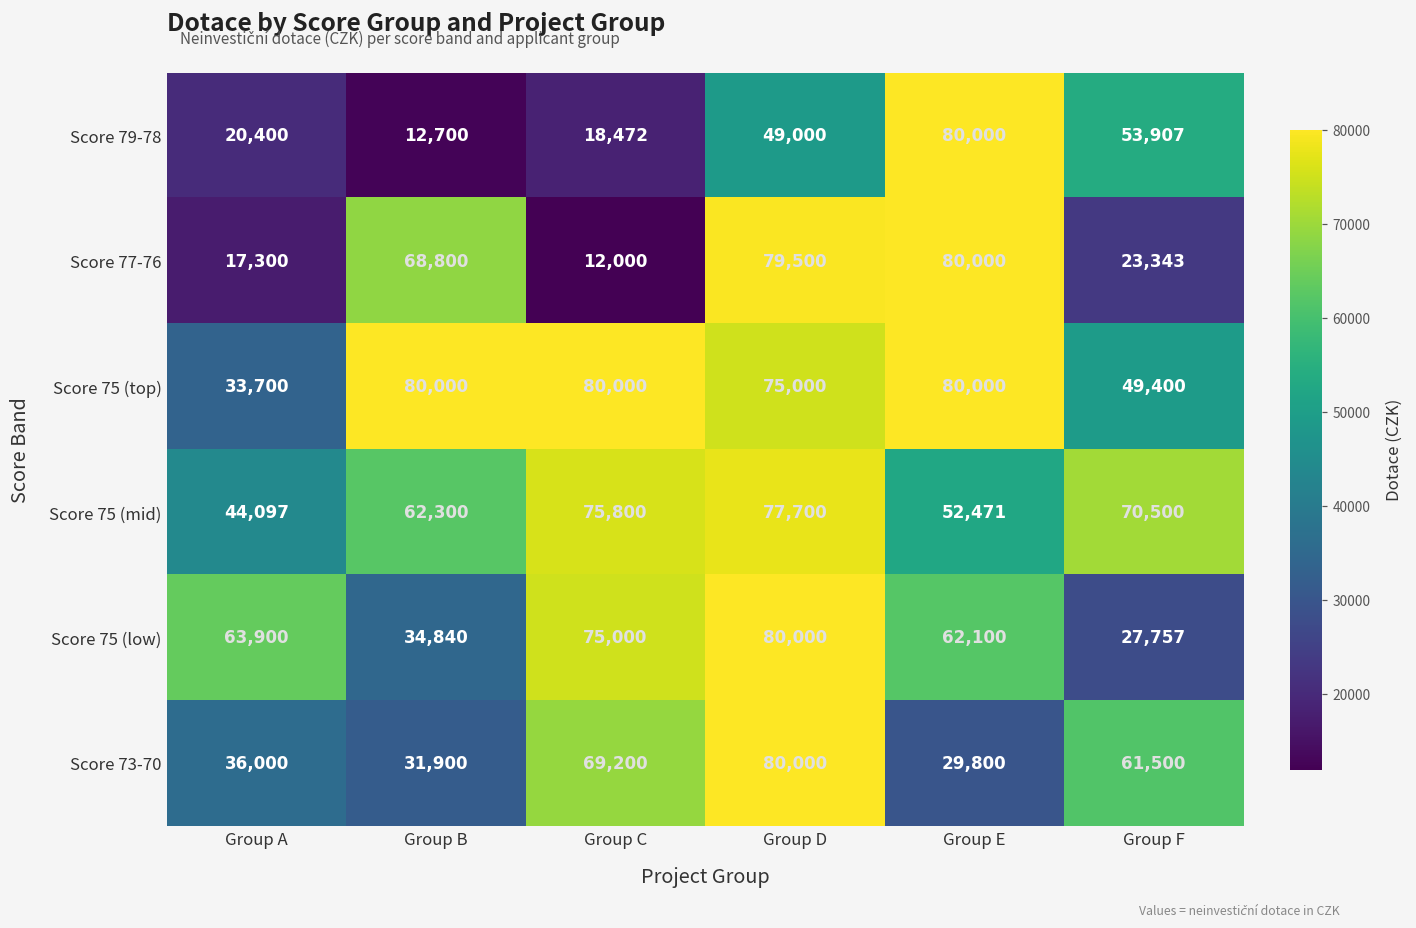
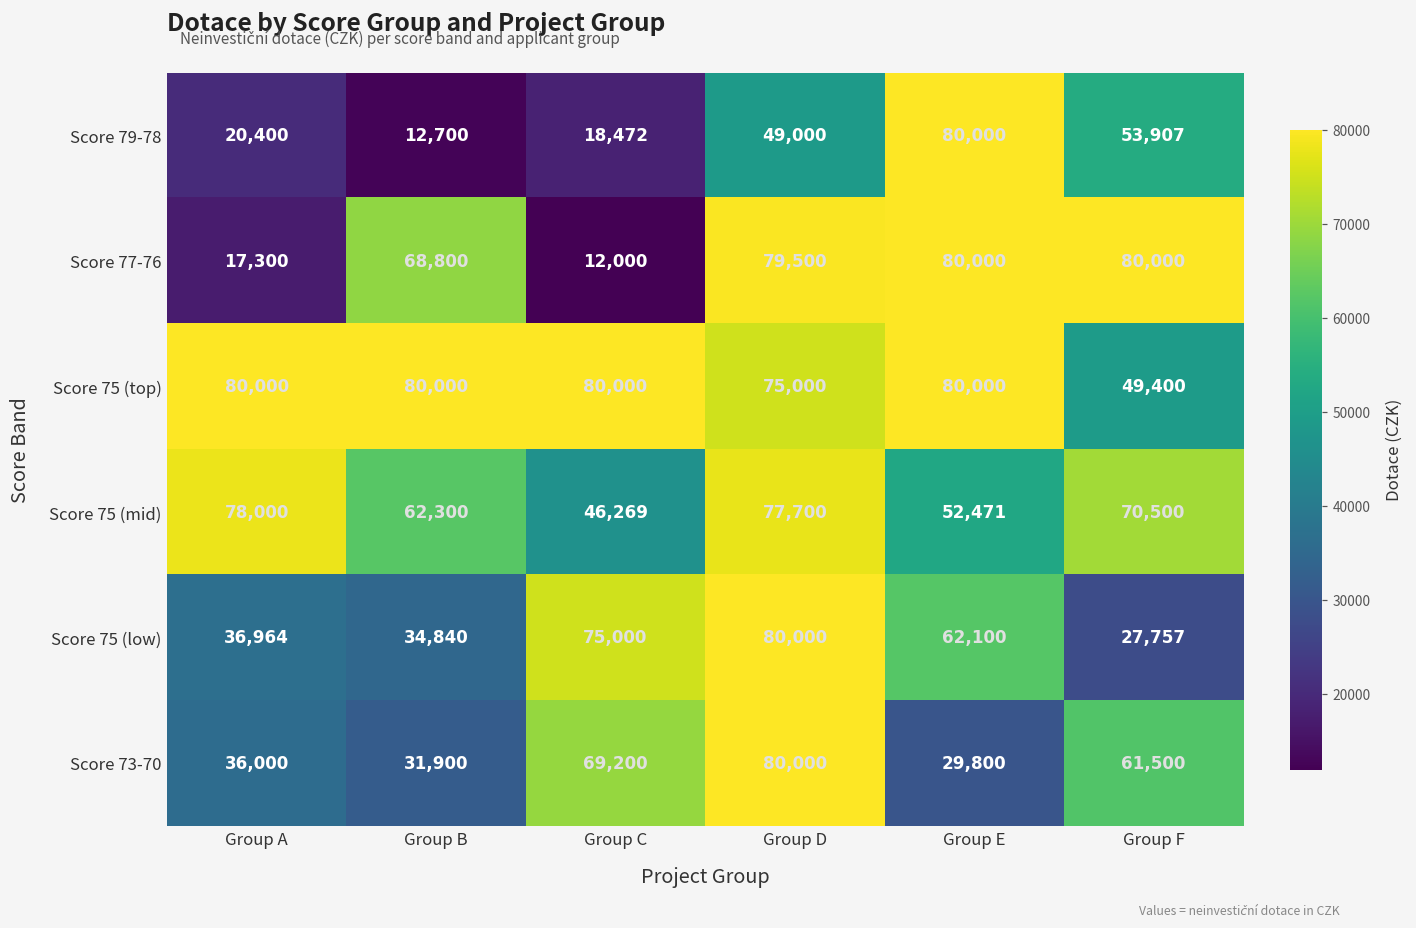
Score 77-76, Group F: 23,343 -> 80,000
Score 75 (top), Group A: 33,700 -> 80,000
Score 75 (mid), Group A: 44,097 -> 78,000
Score 75 (mid), Group C: 75,800 -> 46,269
Score 75 (low), Group A: 63,900 -> 36,964
